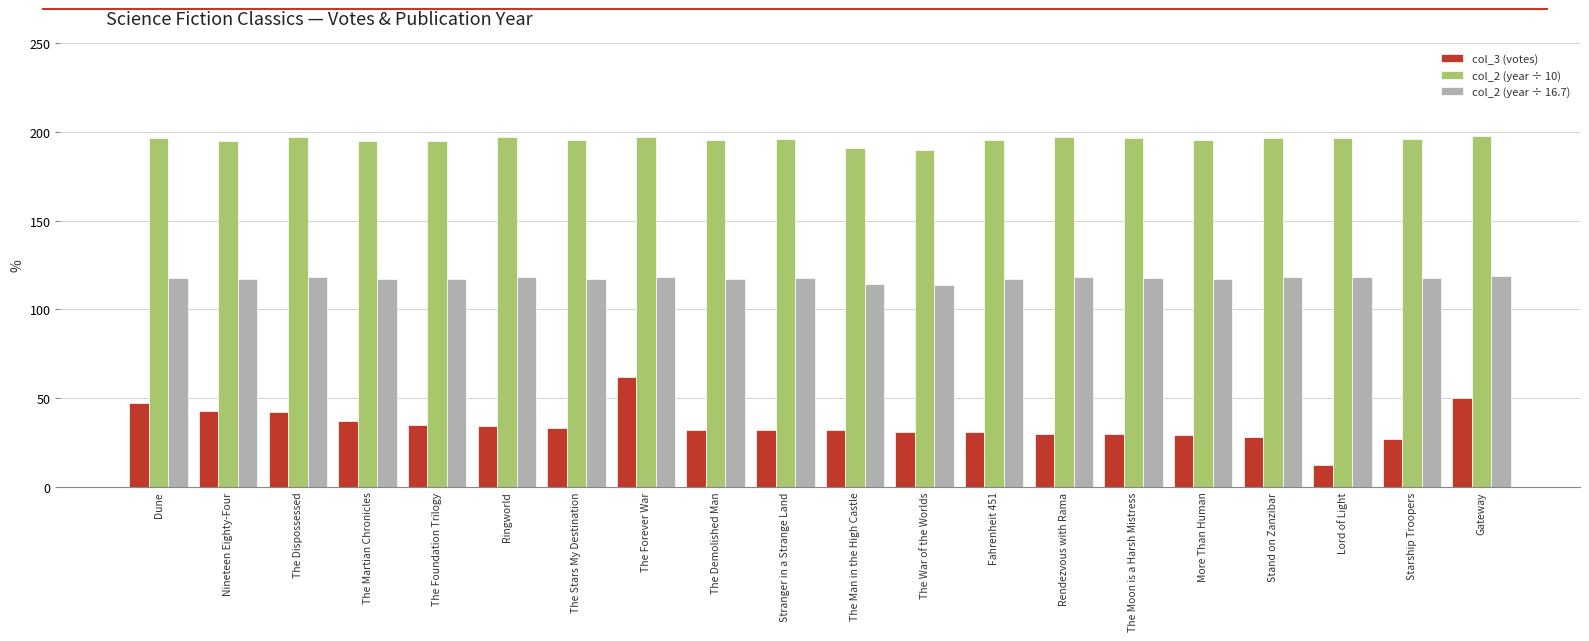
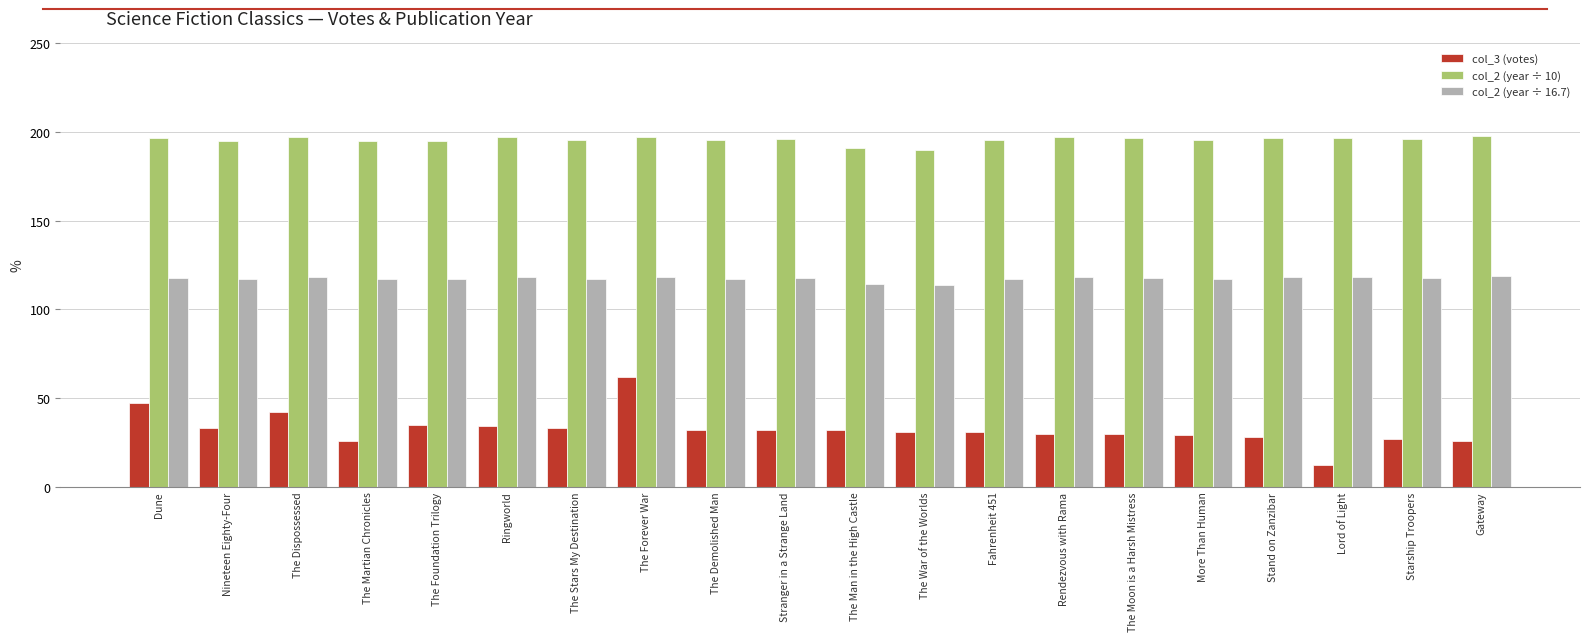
col_3 (votes), Nineteen Eighty-Four: 43 -> 33
col_3 (votes), The Martian Chronicles: 37 -> 26
col_3 (votes), Gateway: 50 -> 26
